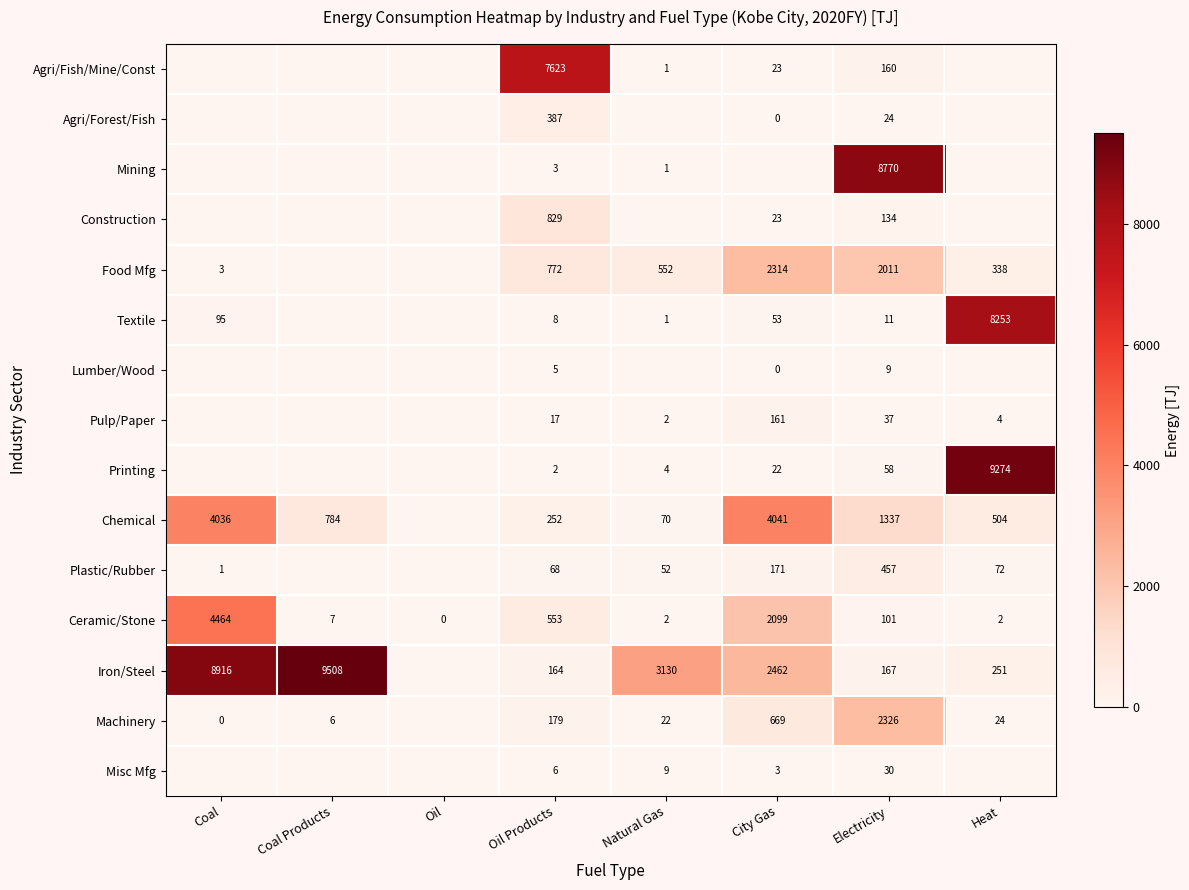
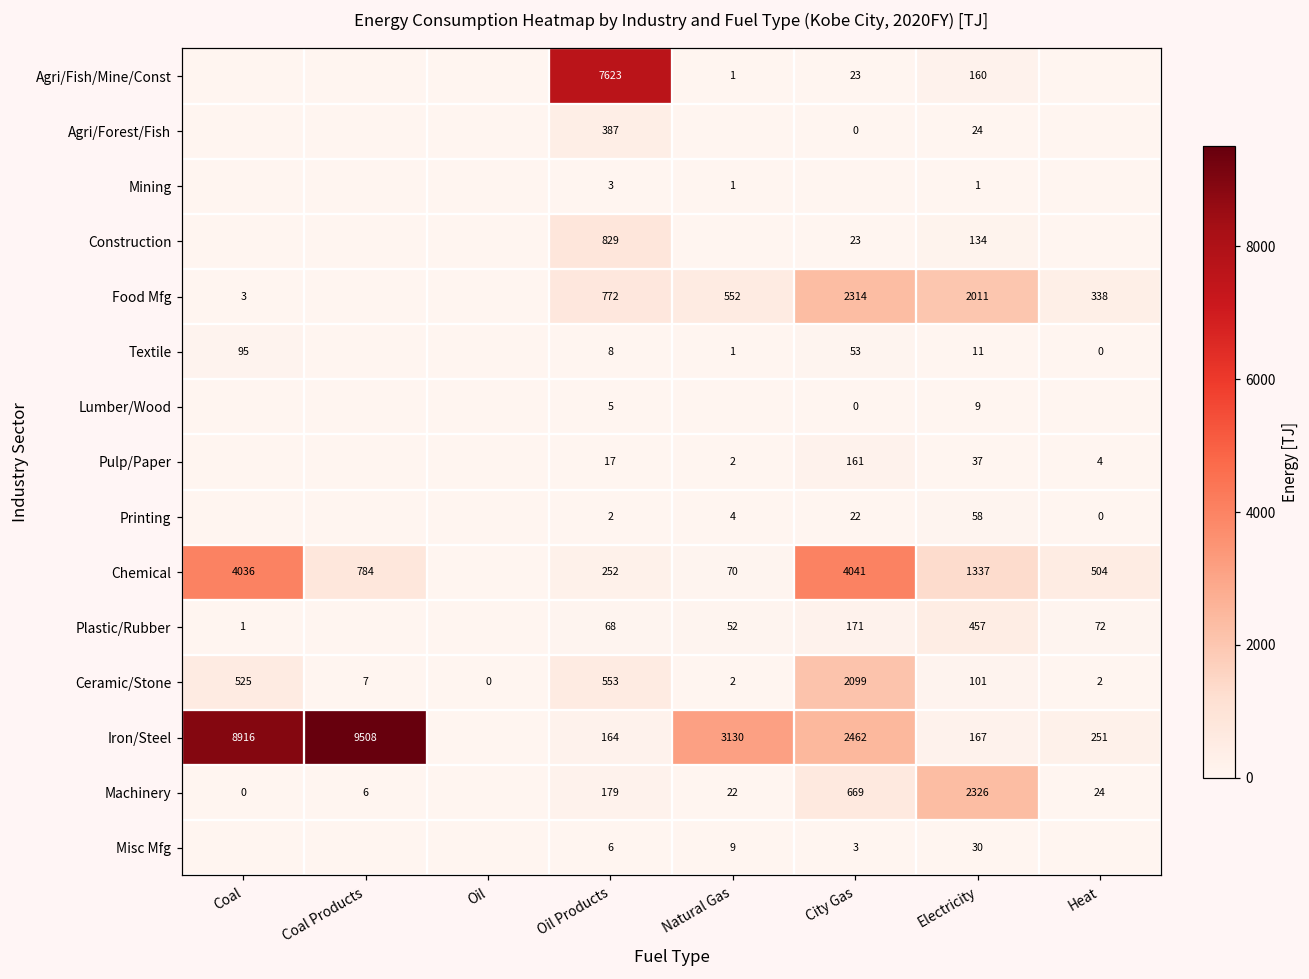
Mining, Electricity: 8770 -> 1
Textile, Heat: 8253 -> 0
Printing, Heat: 9274 -> 0
Ceramic/Stone, Coal: 4464 -> 525
